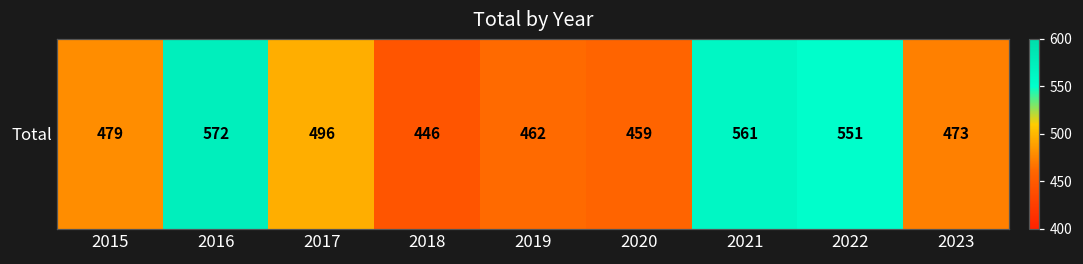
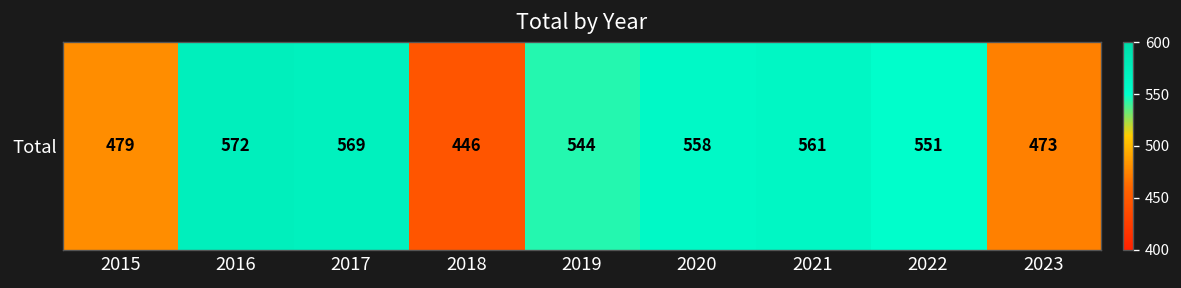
Total, 2017: 496 -> 569
Total, 2019: 462 -> 544
Total, 2020: 459 -> 558
